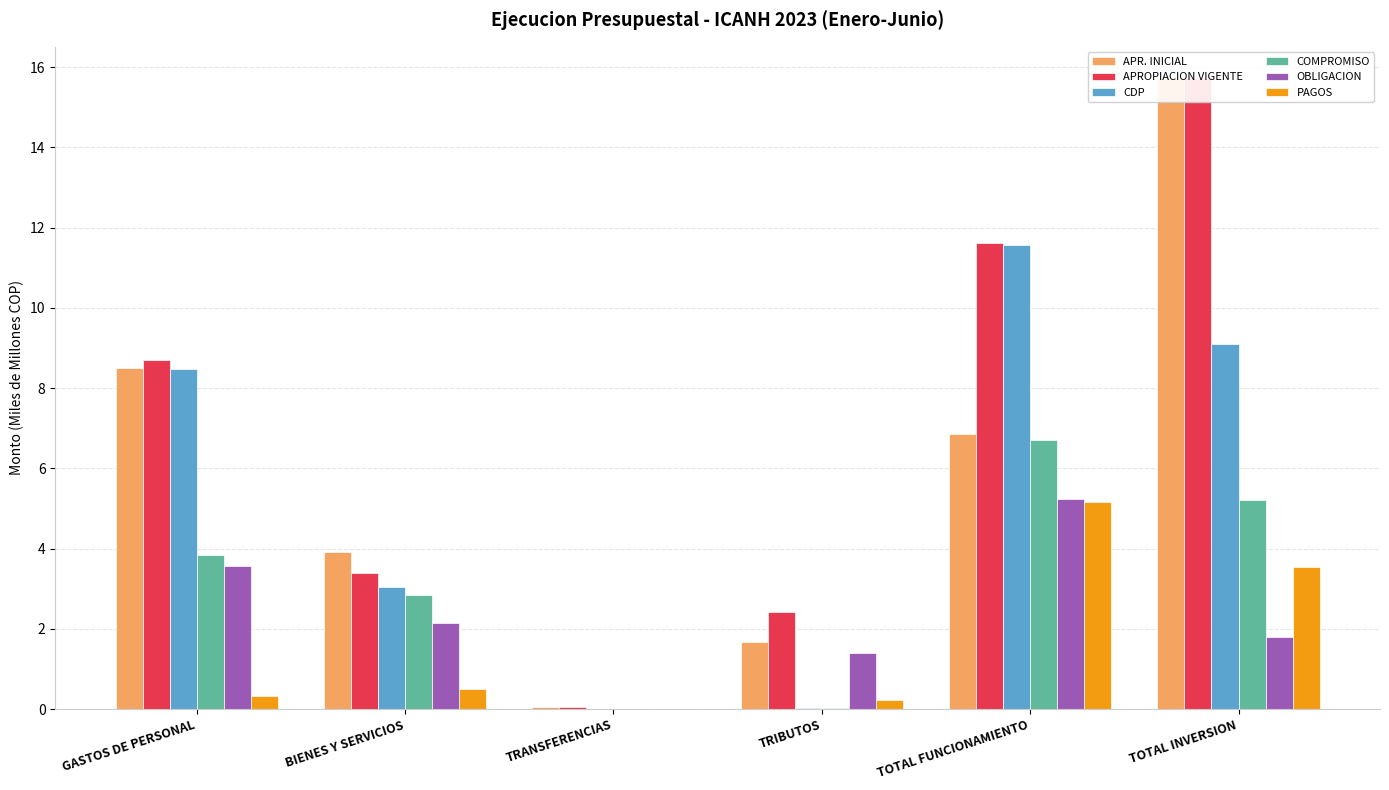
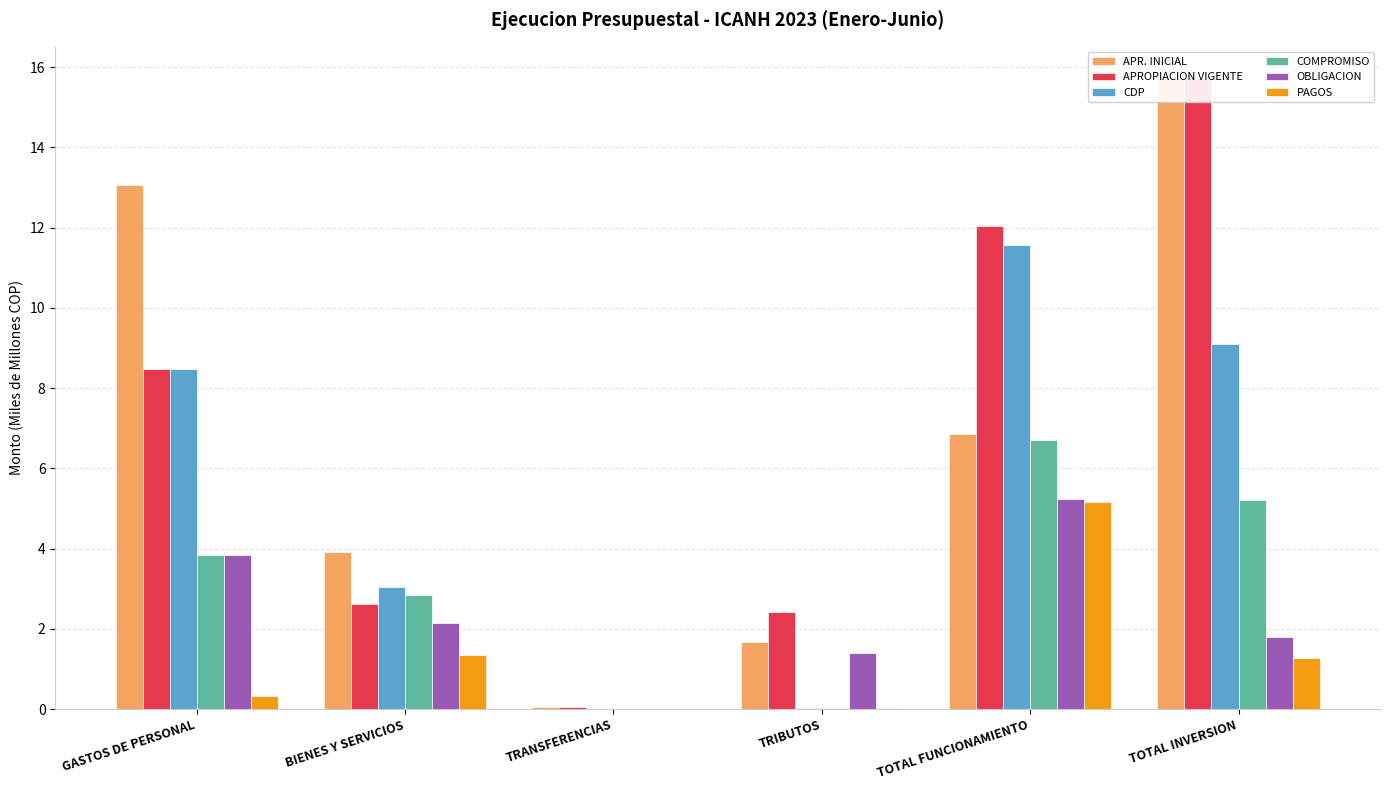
APR. INICIAL, GASTOS DE PERSONAL: 8.5 -> 13.1
APROPIACION VIGENTE, GASTOS DE PERSONAL: 8.7 -> 8.5
OBLIGACION, GASTOS DE PERSONAL: 3.6 -> 3.8
APROPIACION VIGENTE, BIENES Y SERVICIOS: 3.4 -> 2.6
PAGOS, BIENES Y SERVICIOS: 0.5 -> 1.4
PAGOS, TRIBUTOS: 0.2 -> 0.0
APROPIACION VIGENTE, TOTAL FUNCIONAMIENTO: 11.6 -> 12.0
PAGOS, TOTAL INVERSION: 3.5 -> 1.3
